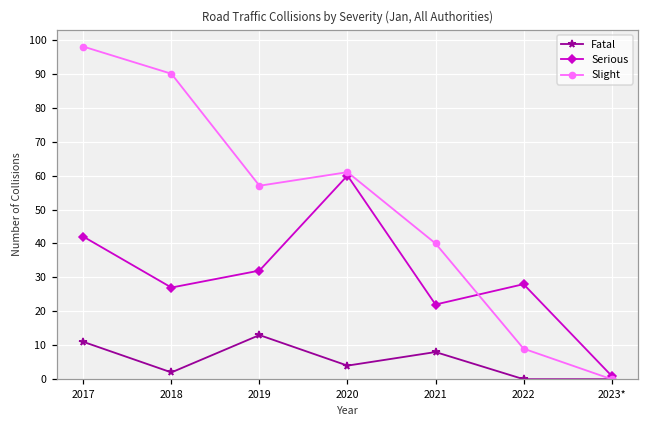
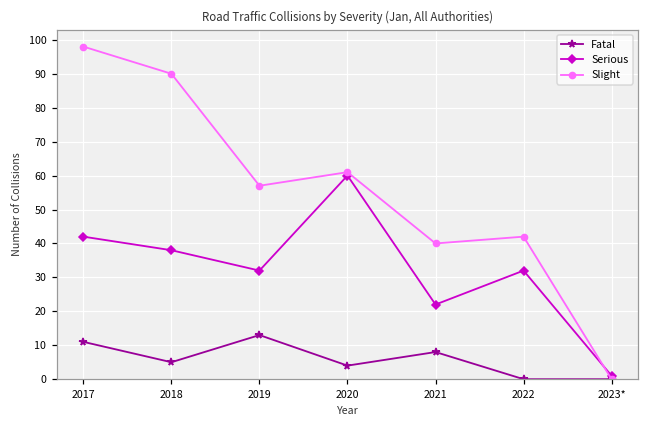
Fatal, 2018: 2 -> 5
Serious, 2018: 27 -> 38
Serious, 2022: 28 -> 32
Slight, 2022: 9 -> 42
